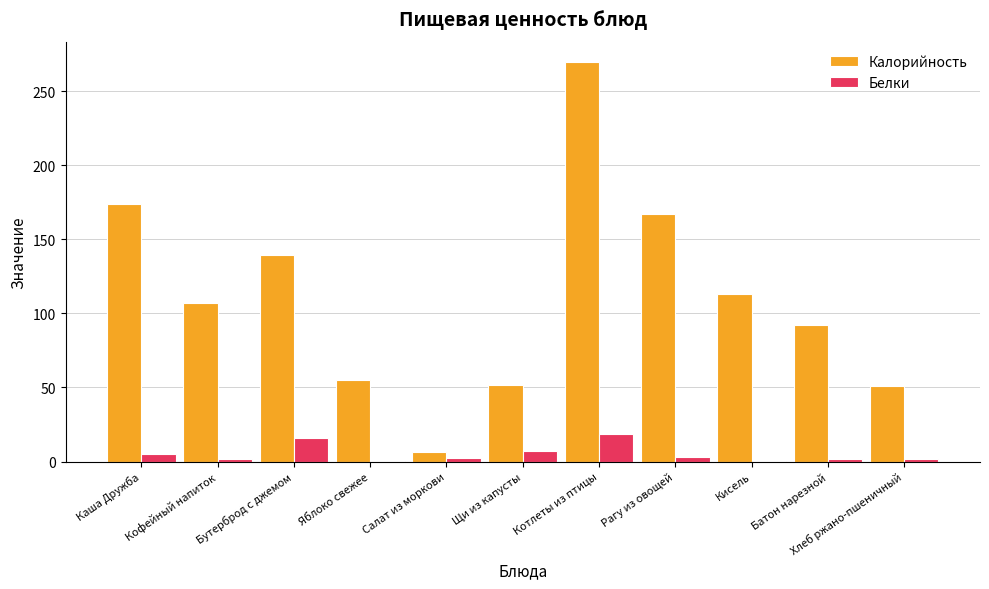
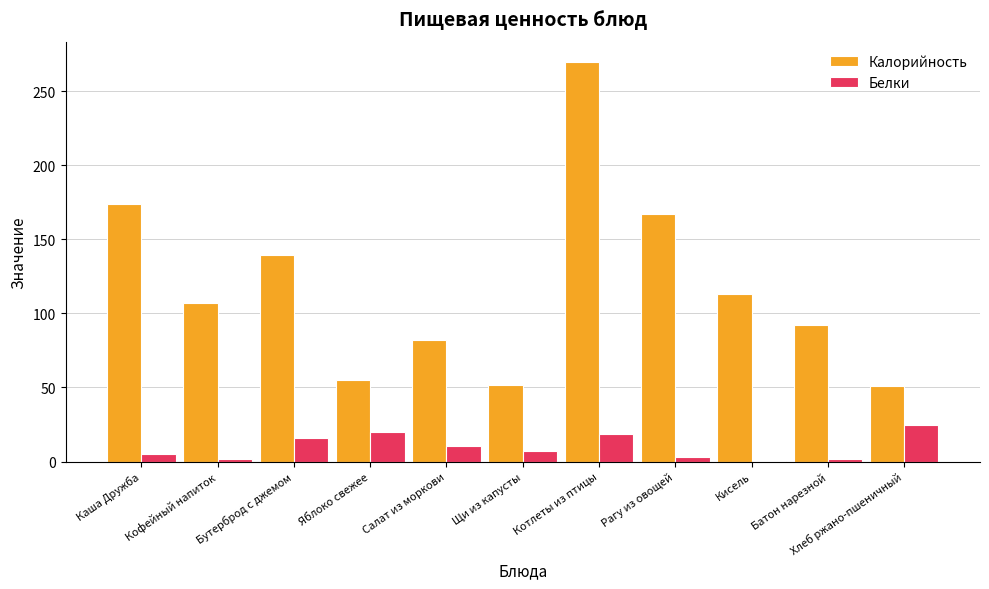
Белки, Яблоко свежее: 0 -> 20
Калорийность, Салат из моркови: 6 -> 82
Белки, Салат из моркови: 2 -> 11
Белки, Хлеб ржано-пшеничный: 2 -> 24
